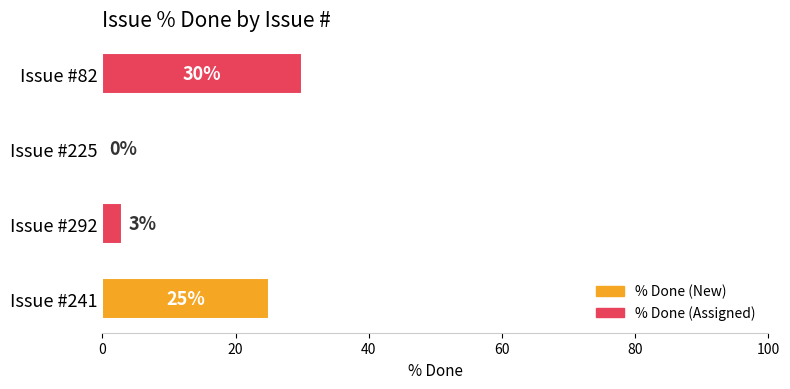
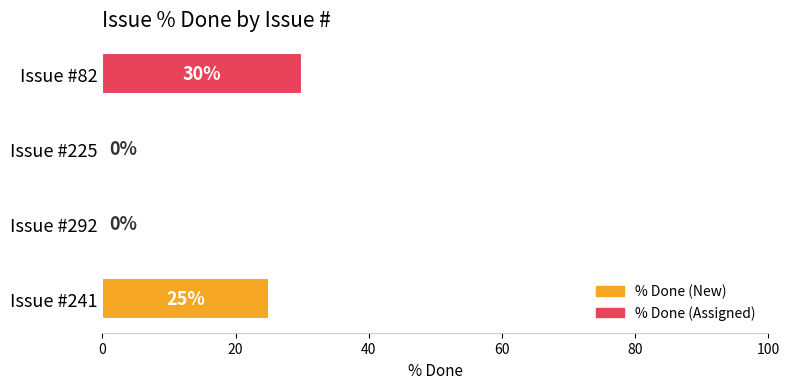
Issue #292: 3% -> 0%
